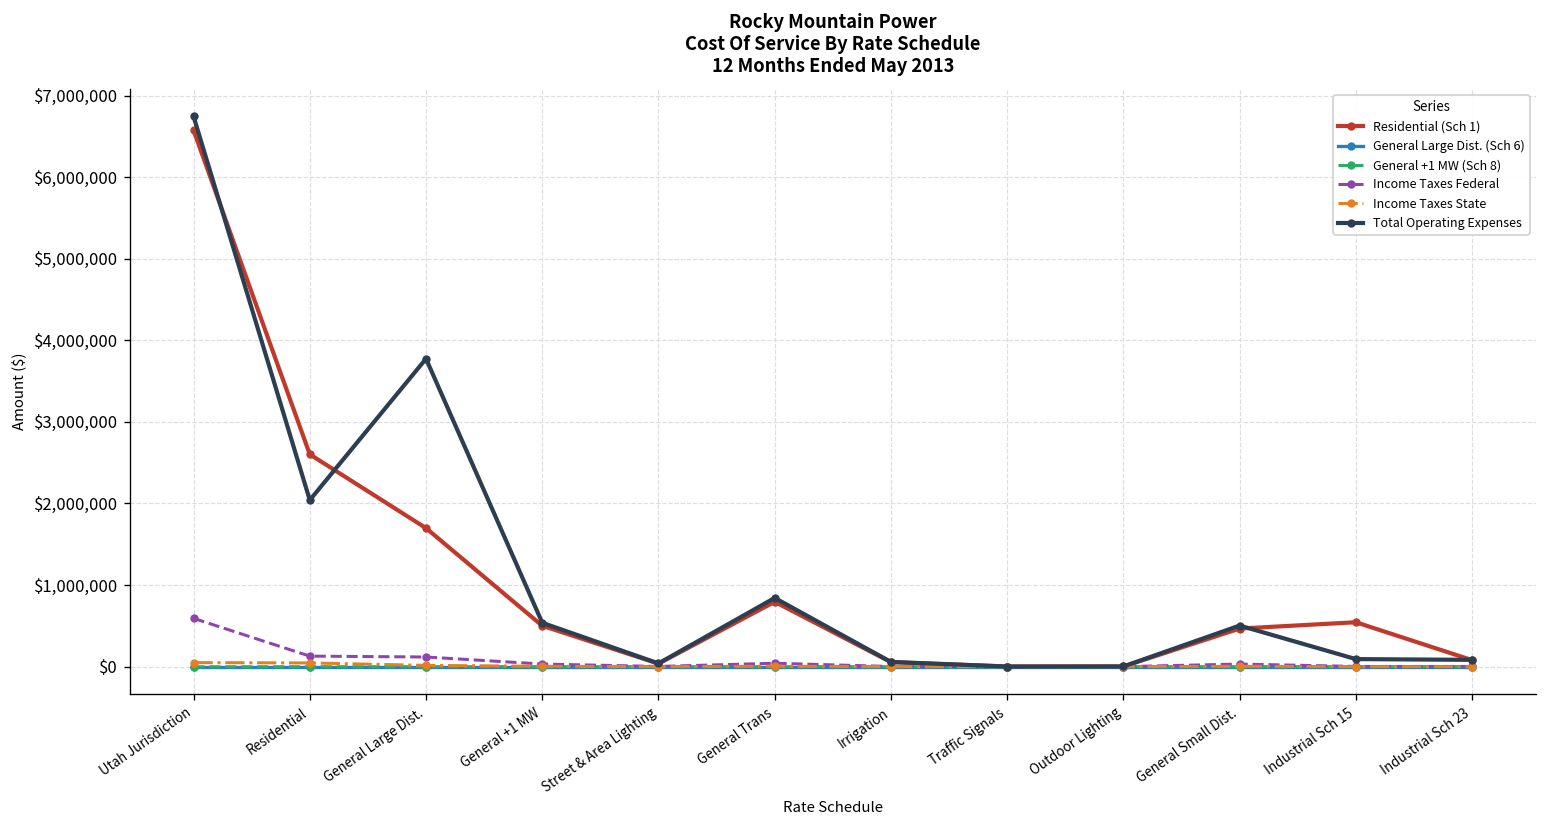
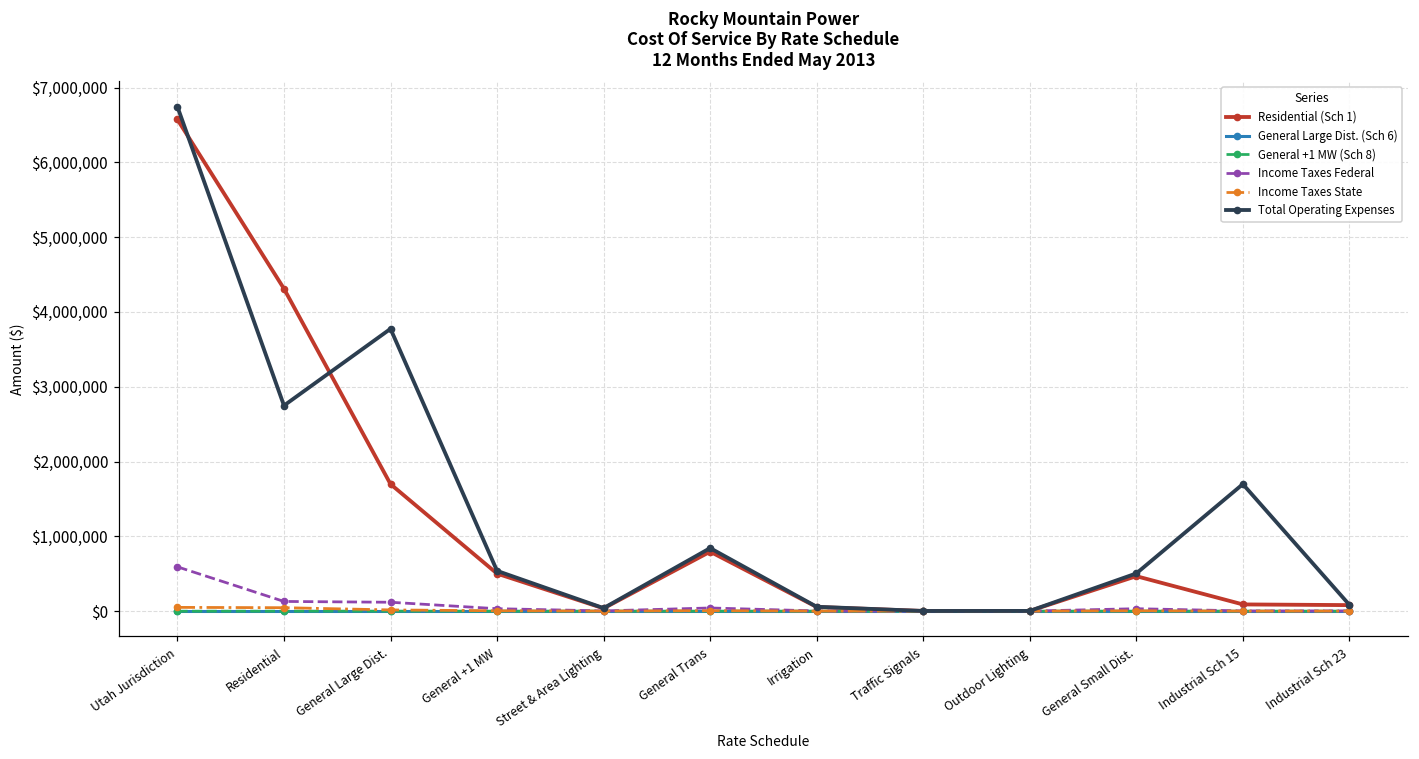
Residential (Sch 1), Residential: $2,600,000 -> $4,300,000
Total Operating Expenses, Residential: $2,000,000 -> $2,700,000
Residential (Sch 1), Industrial Sch 15: $500,000 -> $100,000
Total Operating Expenses, Industrial Sch 15: $100,000 -> $1,700,000
